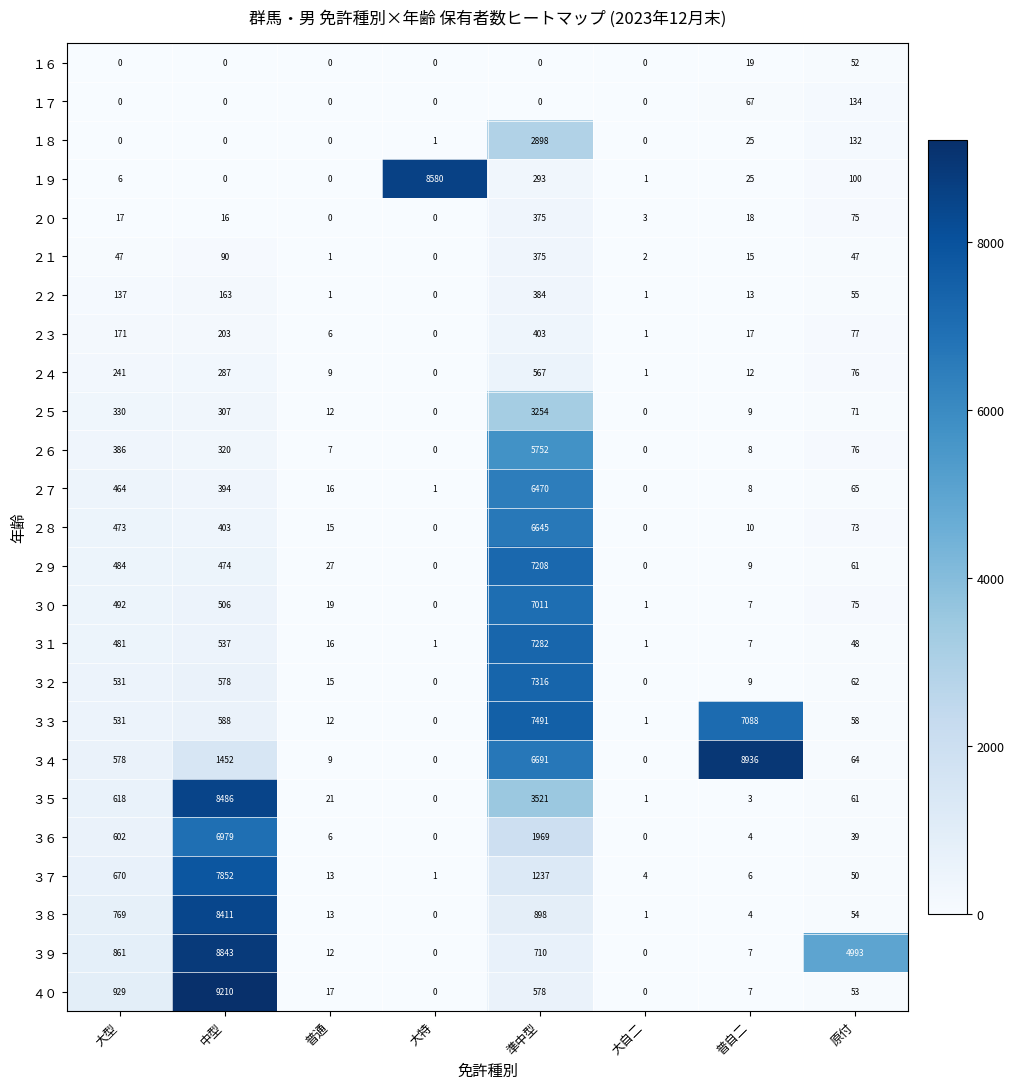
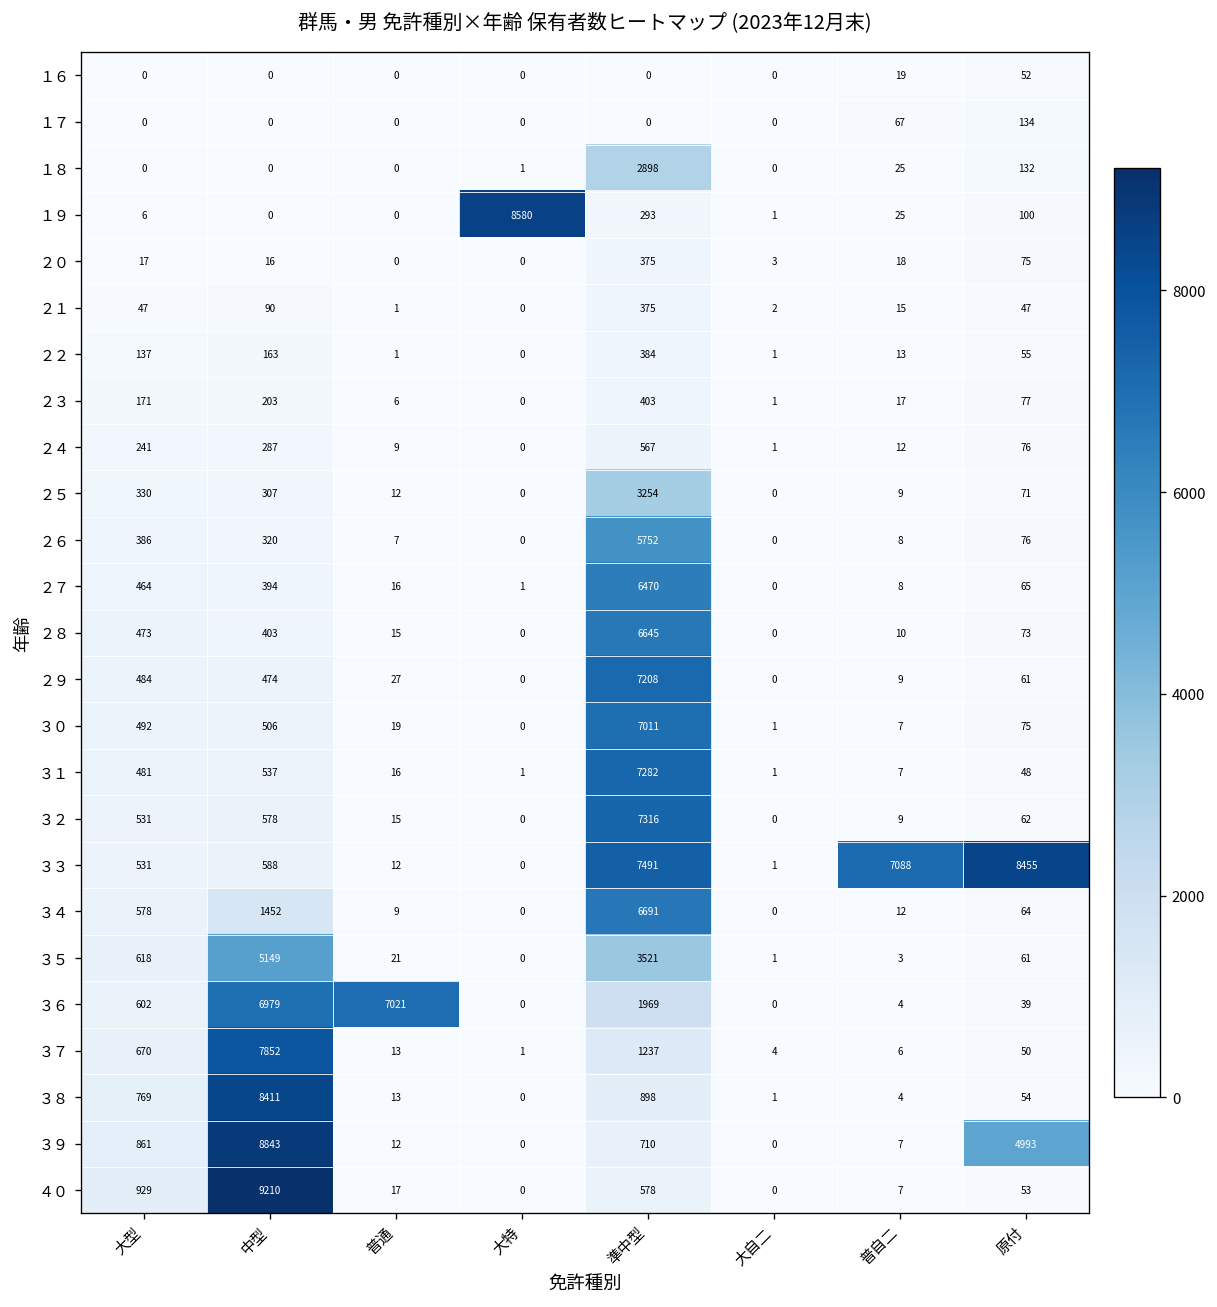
３３, 原付: 58 -> 8455
３４, 普自二: 8936 -> 12
３５, 中型: 8486 -> 5149
３６, 普通: 6 -> 7021
